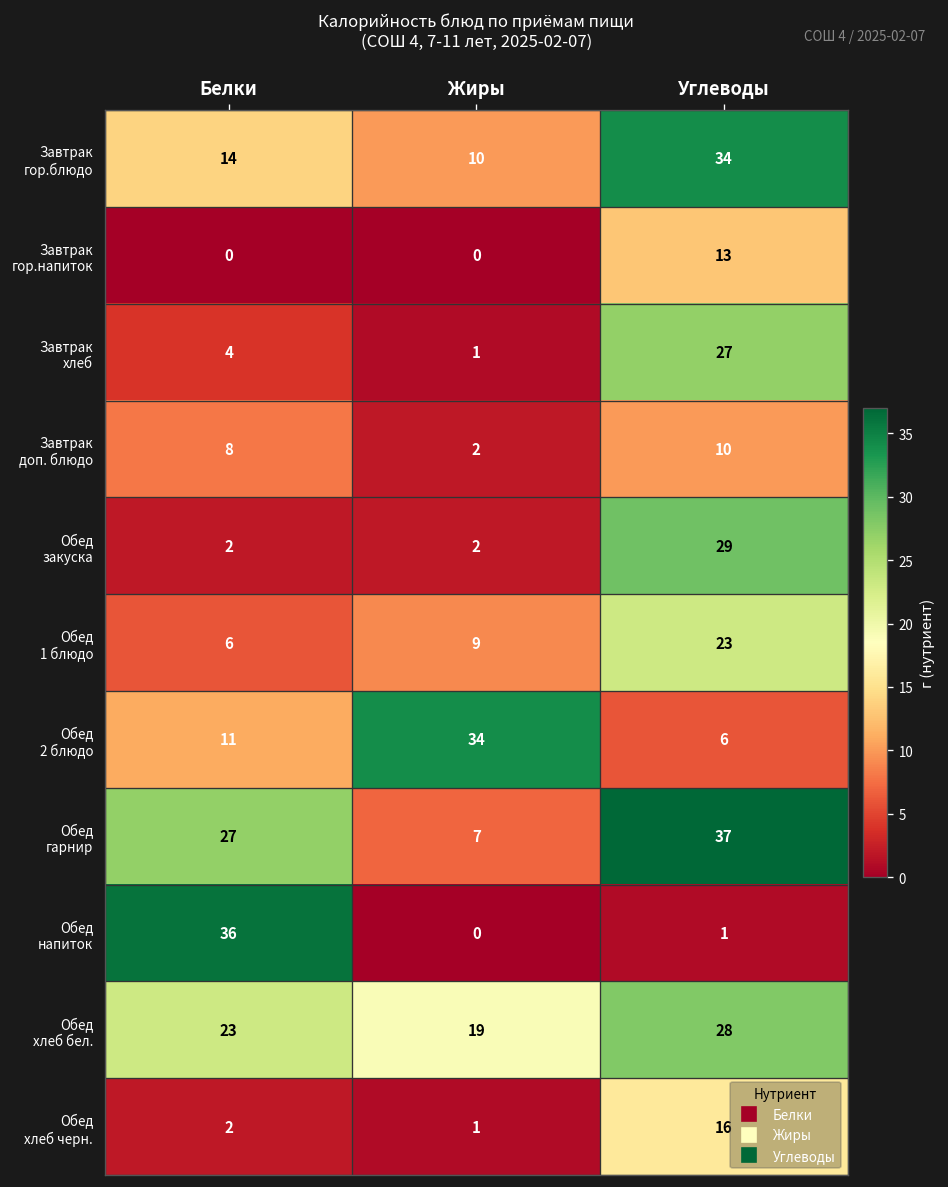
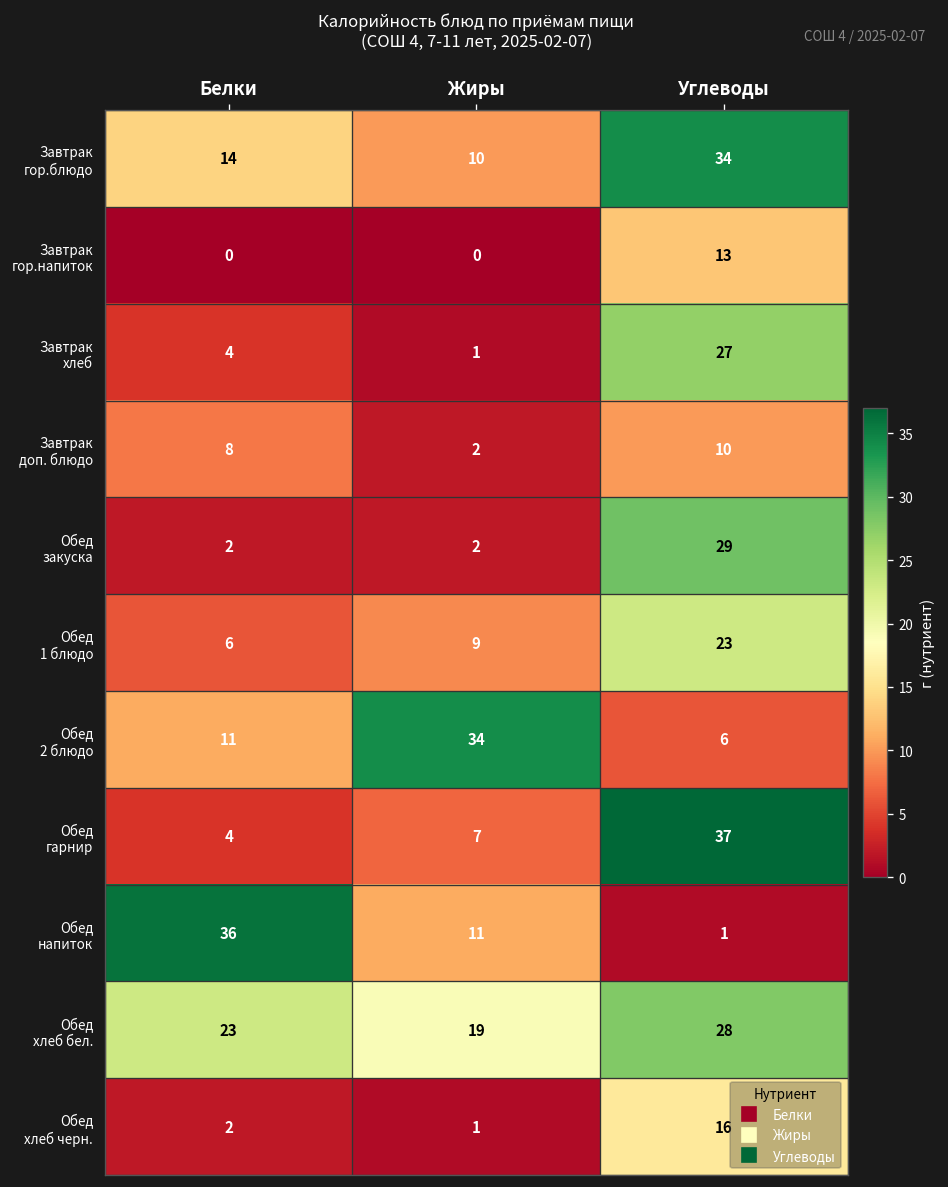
Обед гарнир, Белки: 27 -> 4
Обед напиток, Жиры: 0 -> 11
